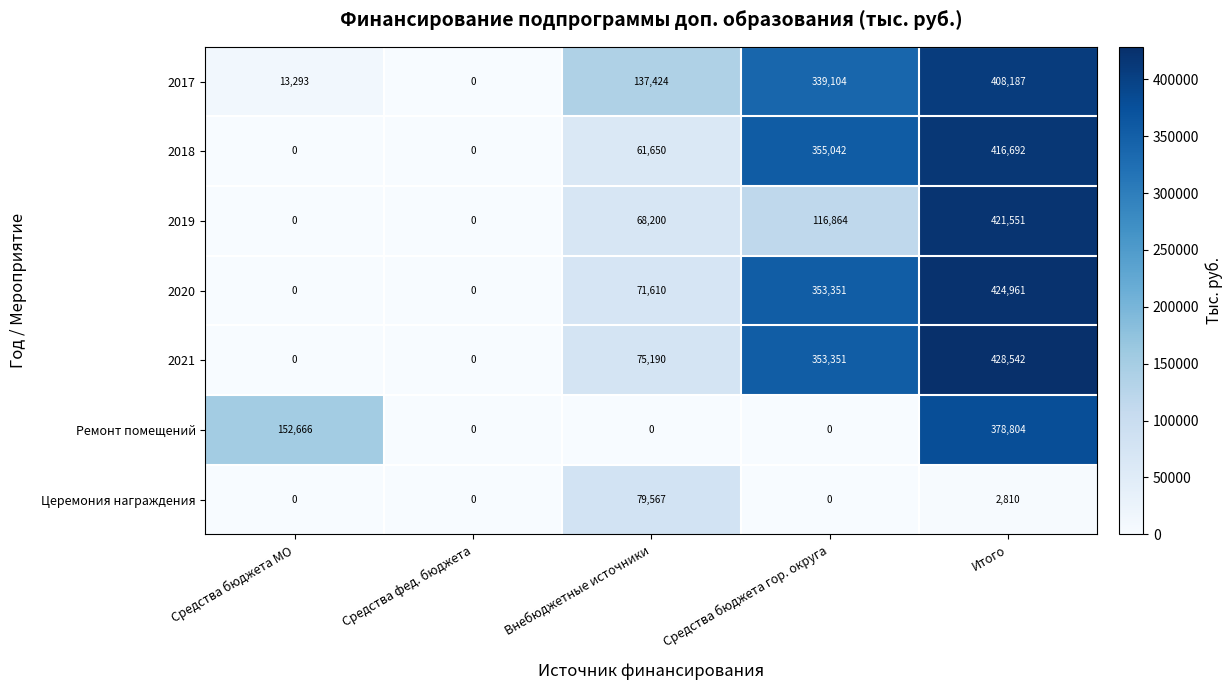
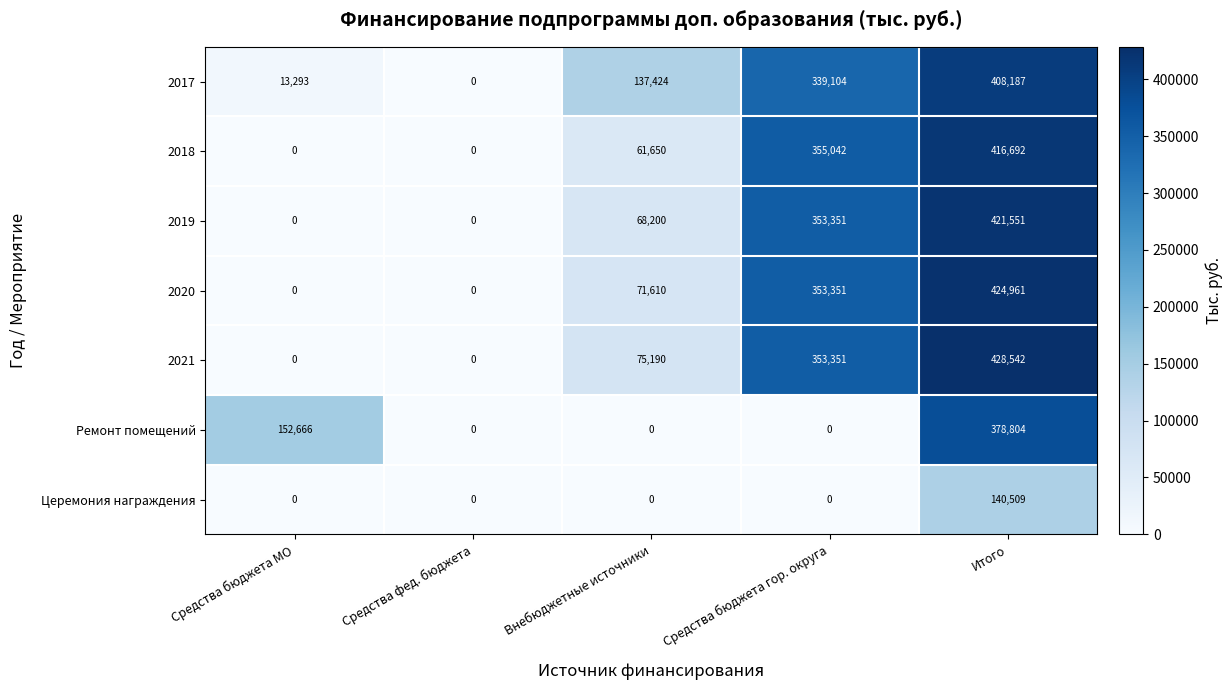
2019, Средства бюджета гор. округа: 116,864 -> 353,351
Церемония награждения, Внебюджетные источники: 79,567 -> 0
Церемония награждения, Итого: 2,810 -> 140,509
